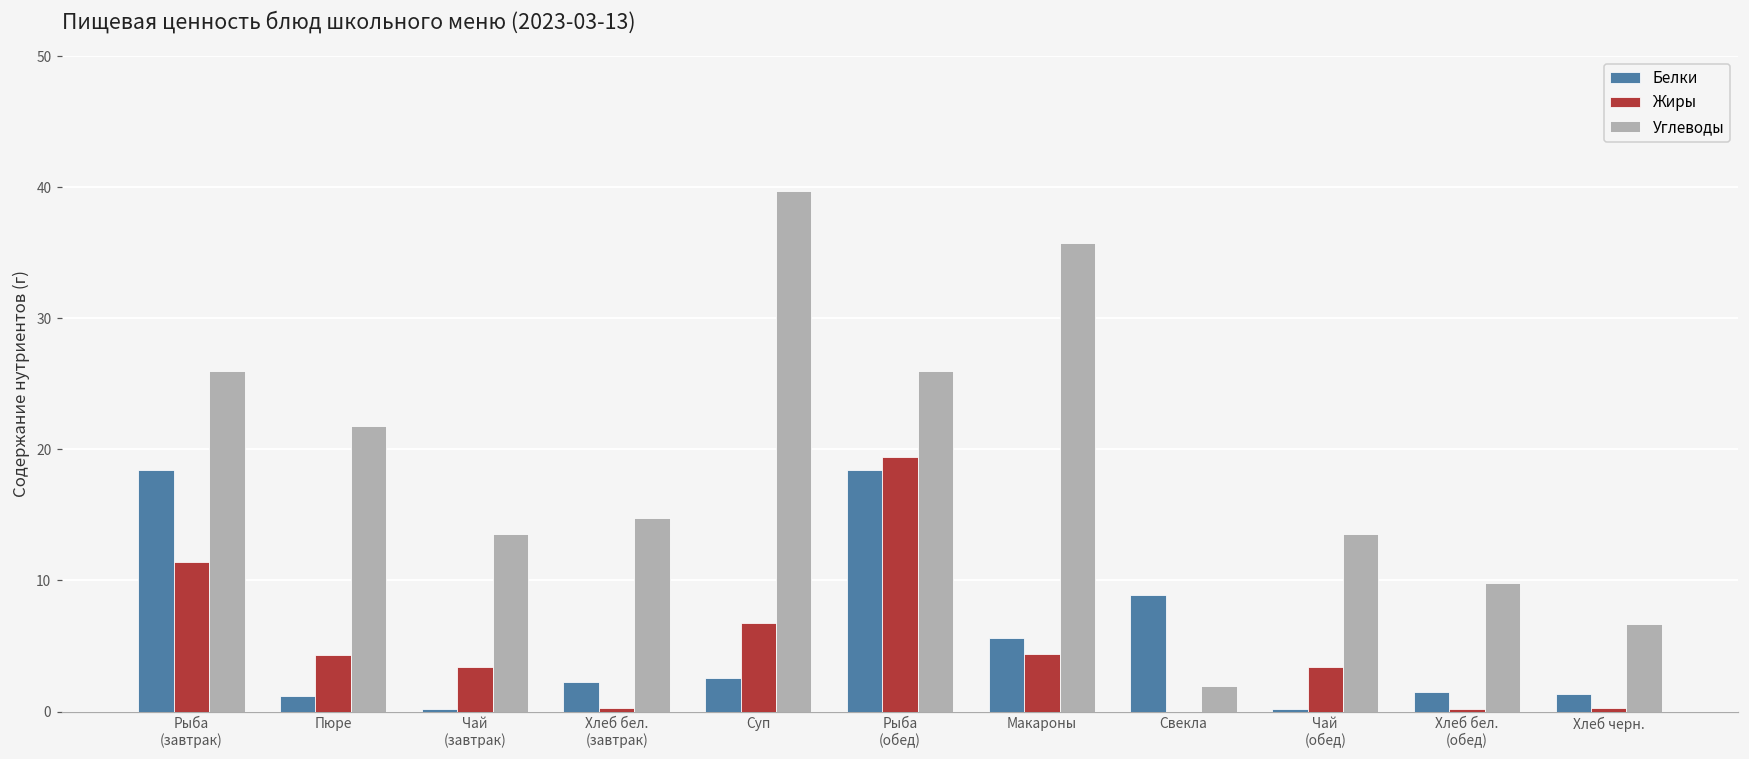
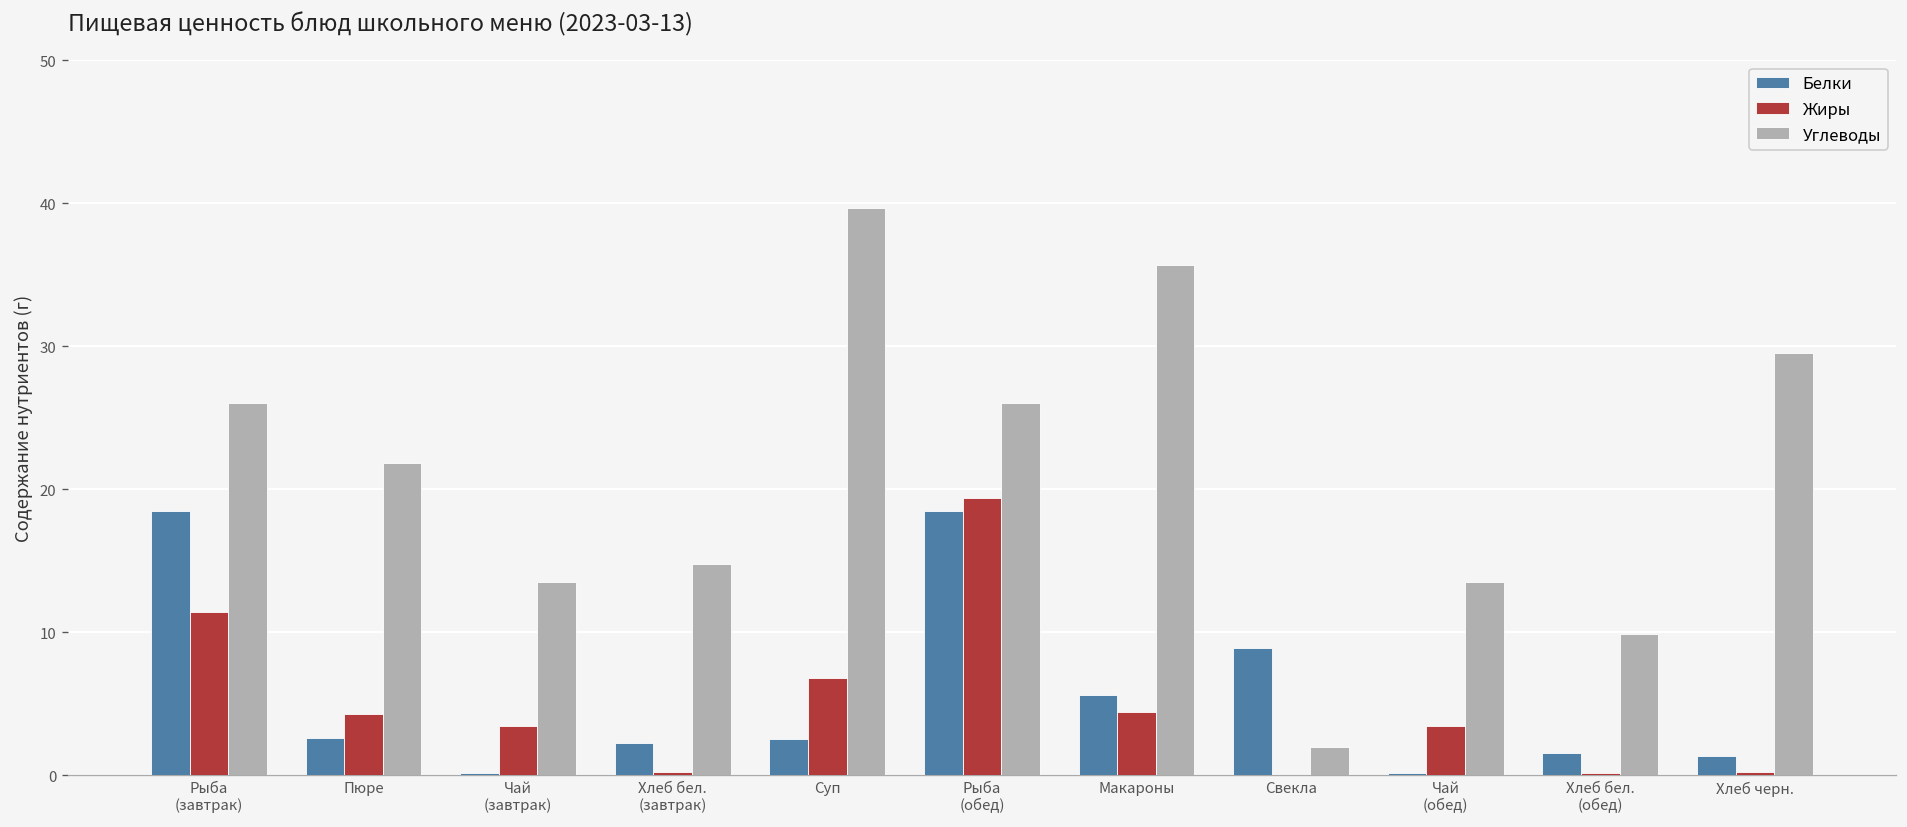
Белки, Пюре: 1.2 -> 2.6
Углеводы, Хлеб черн.: 6.7 -> 29.5
